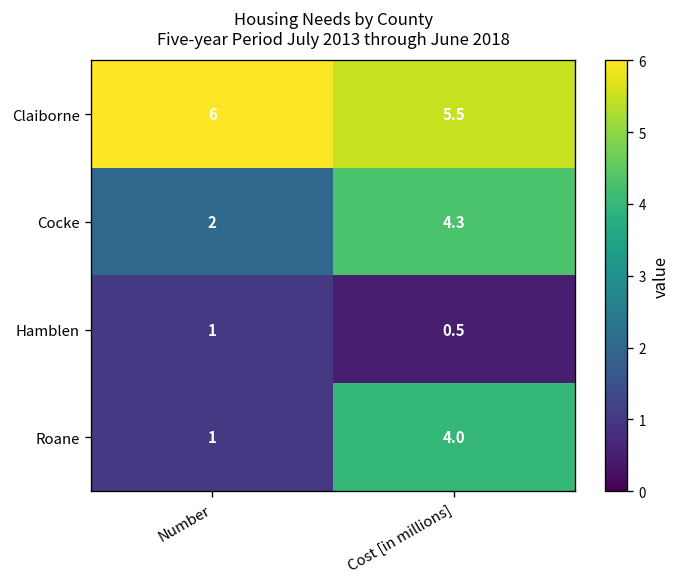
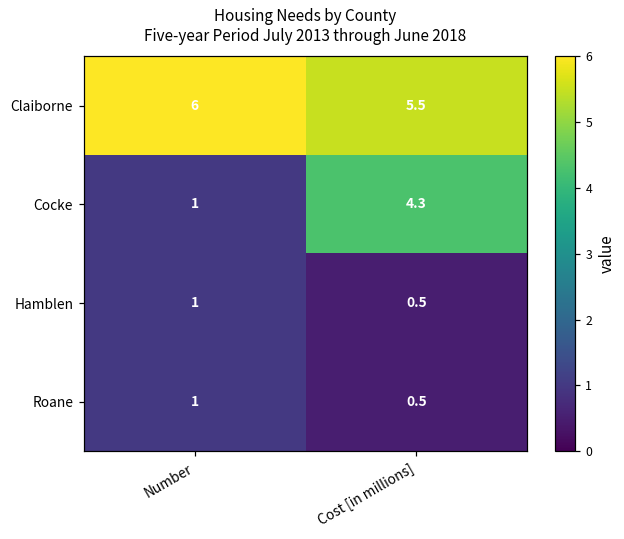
Cocke, Number: 2 -> 1
Roane, Cost [in millions]: 4.0 -> 0.5
